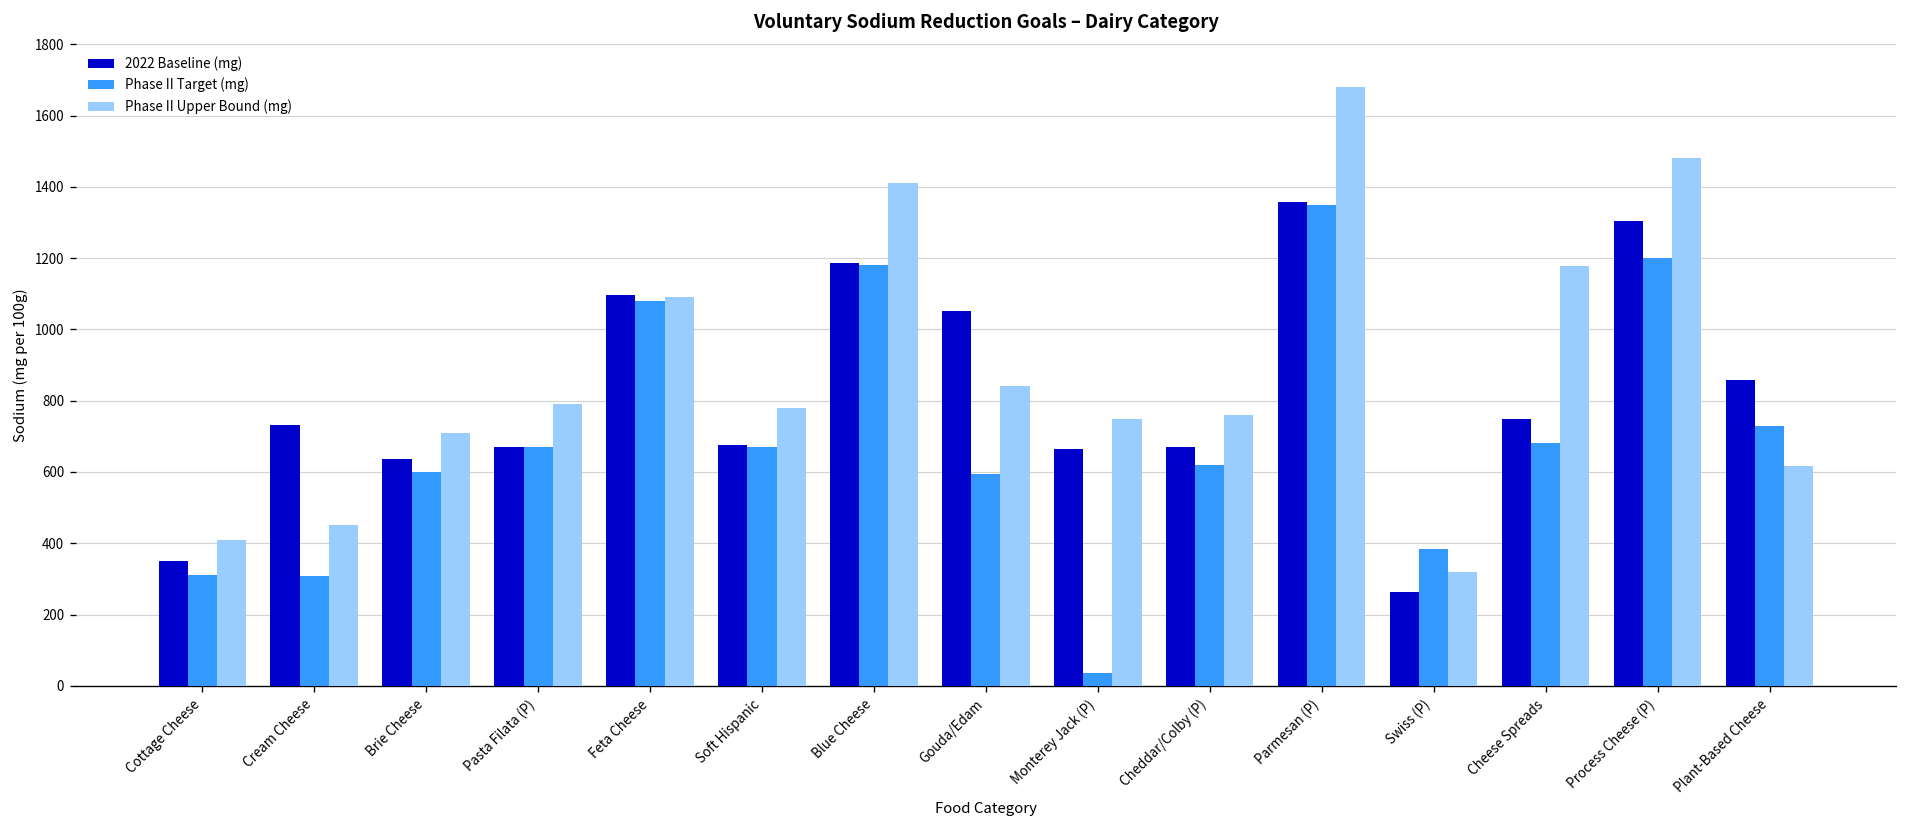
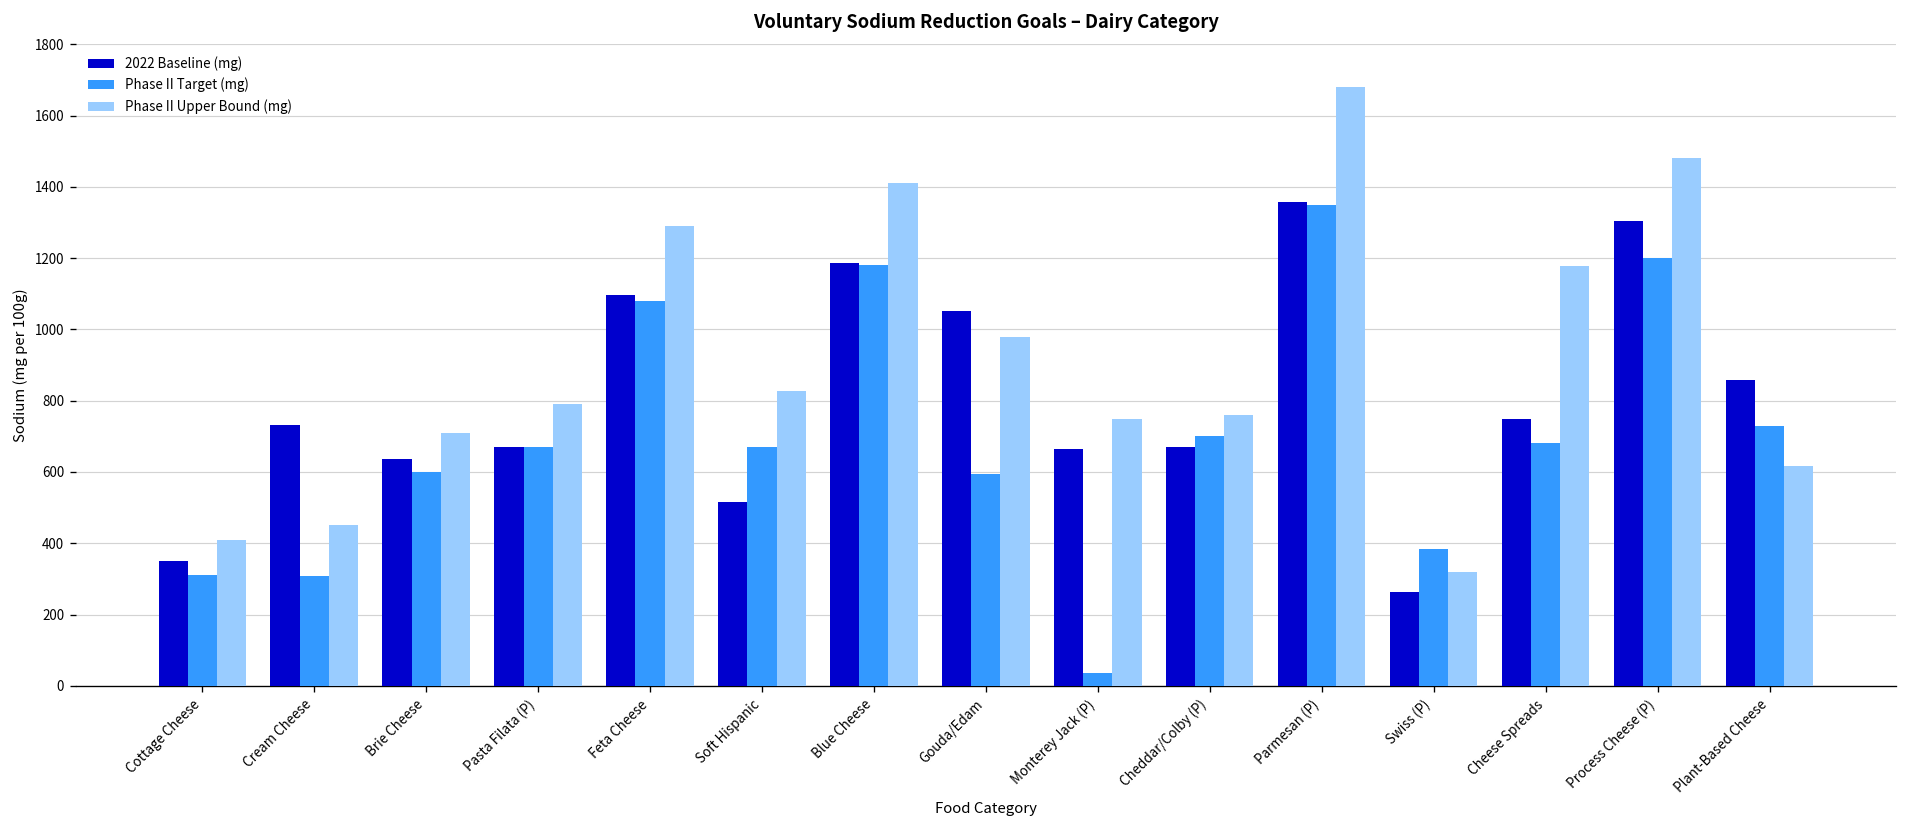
Phase II Upper Bound (mg), Feta Cheese: 1090 -> 1290
2022 Baseline (mg), Soft Hispanic: 680 -> 520
Phase II Upper Bound (mg), Soft Hispanic: 780 -> 830
Phase II Upper Bound (mg), Gouda/Edam: 840 -> 980
Phase II Target (mg), Cheddar/Colby (P): 620 -> 700
